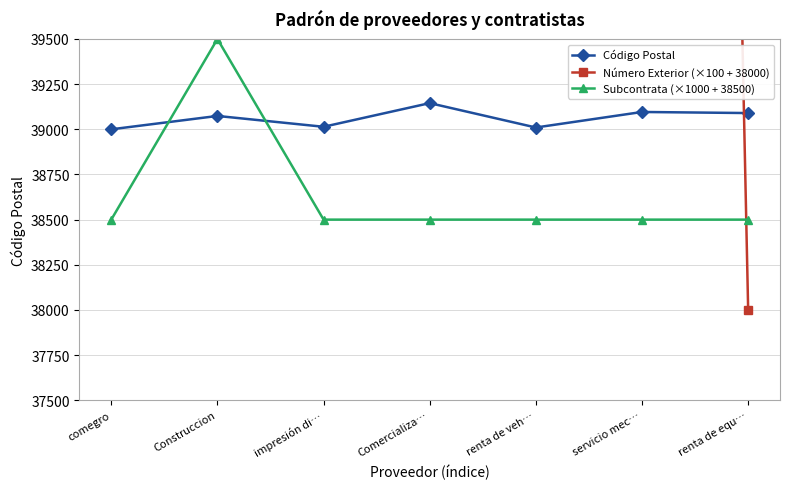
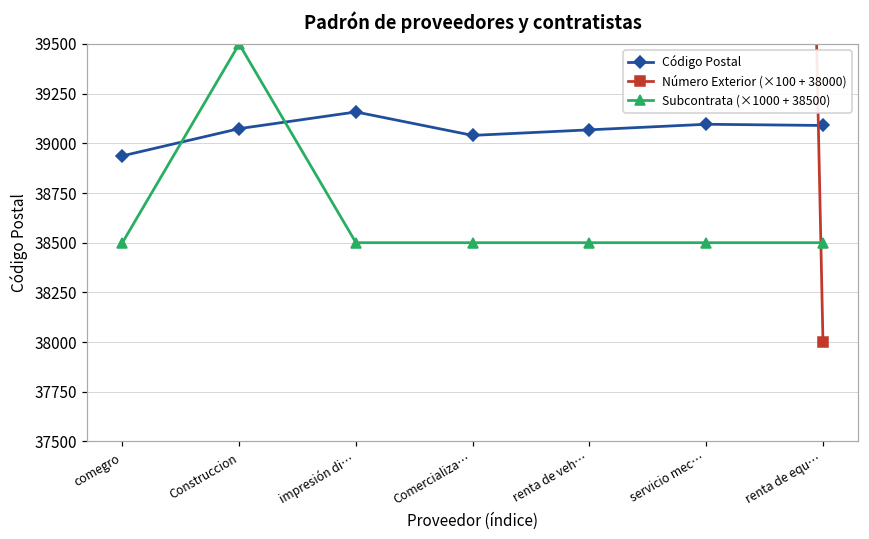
Código Postal, comegro: 39000 -> 38940
Código Postal, impresión di…: 39010 -> 39160
Código Postal, Comercializa…: 39150 -> 39040
Código Postal, renta de veh…: 39010 -> 39070
